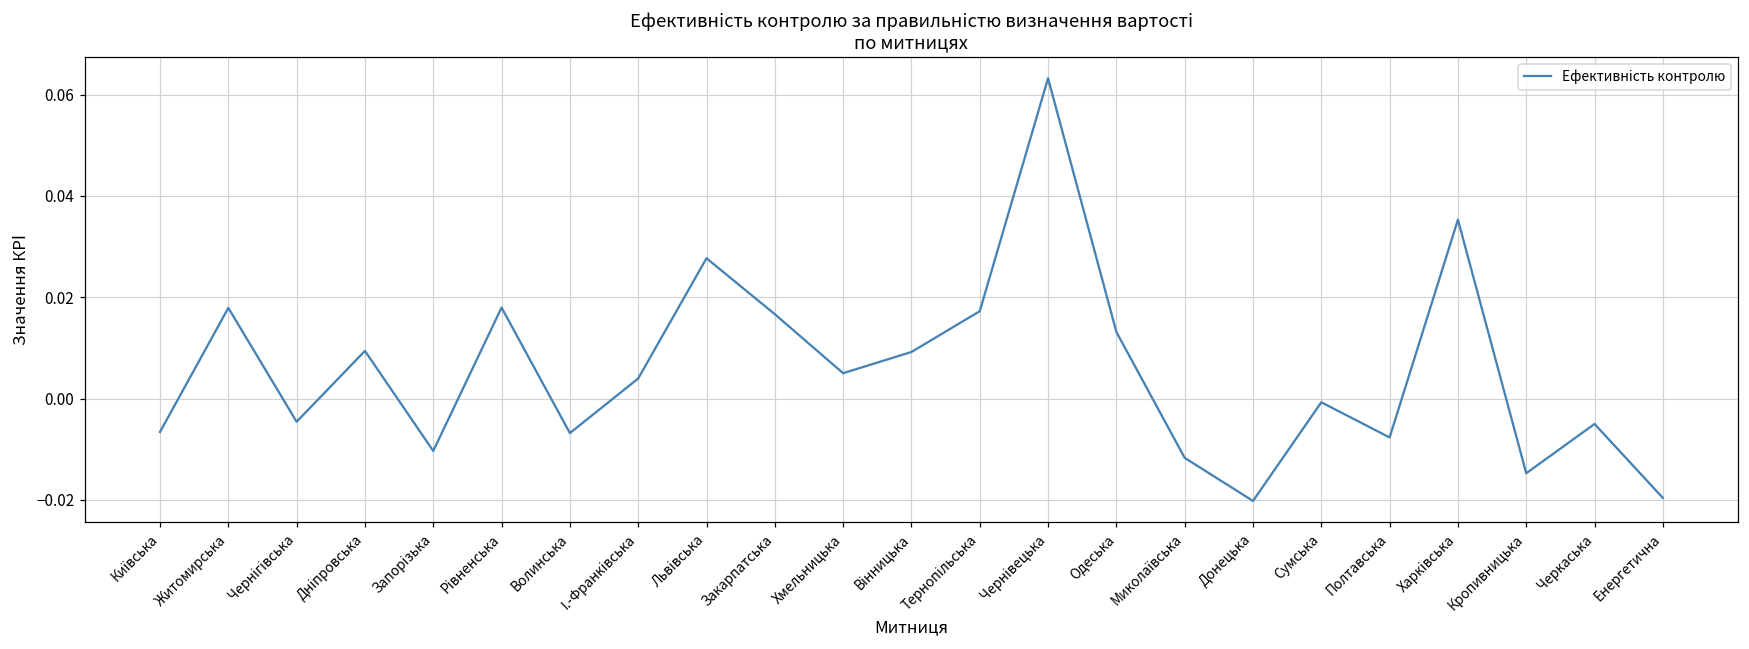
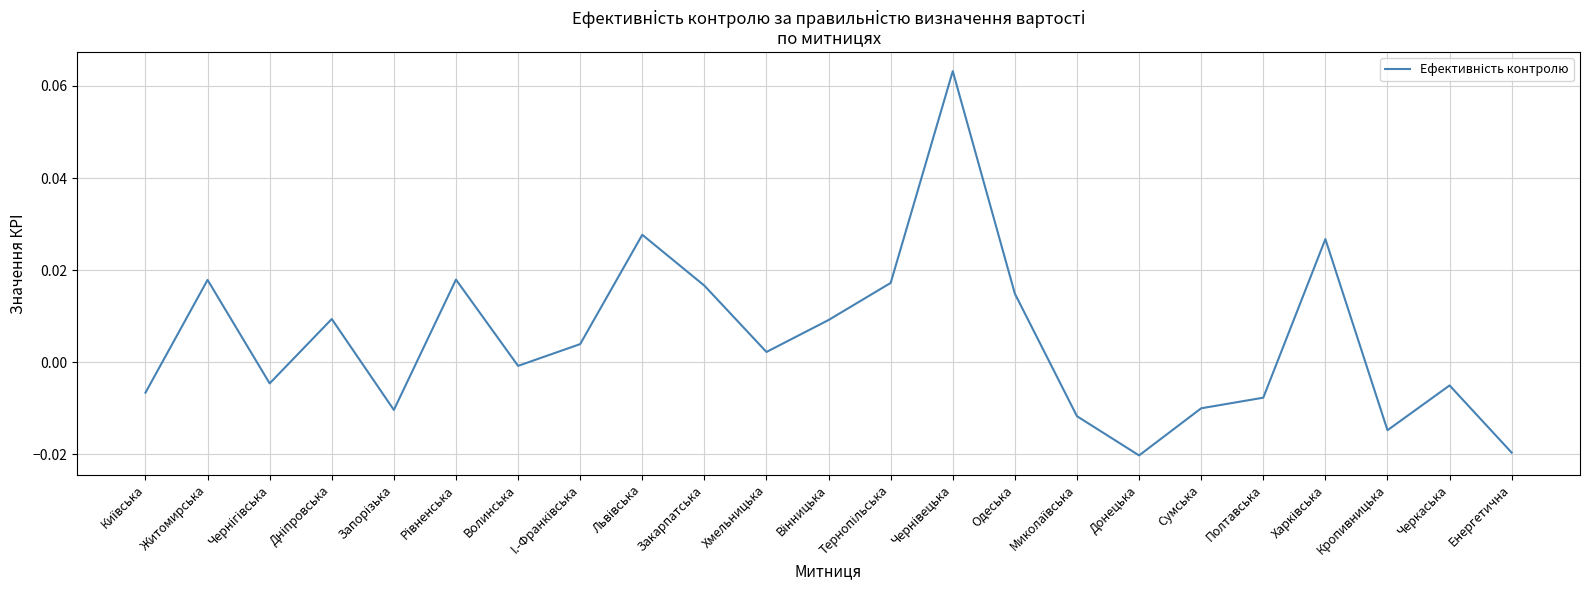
Волинська: -0.007 -> -0.001
Хмельницька: 0.005 -> 0.002
Одеська: 0.013 -> 0.015
Сумська: -0.001 -> -0.010
Харківська: 0.035 -> 0.027
